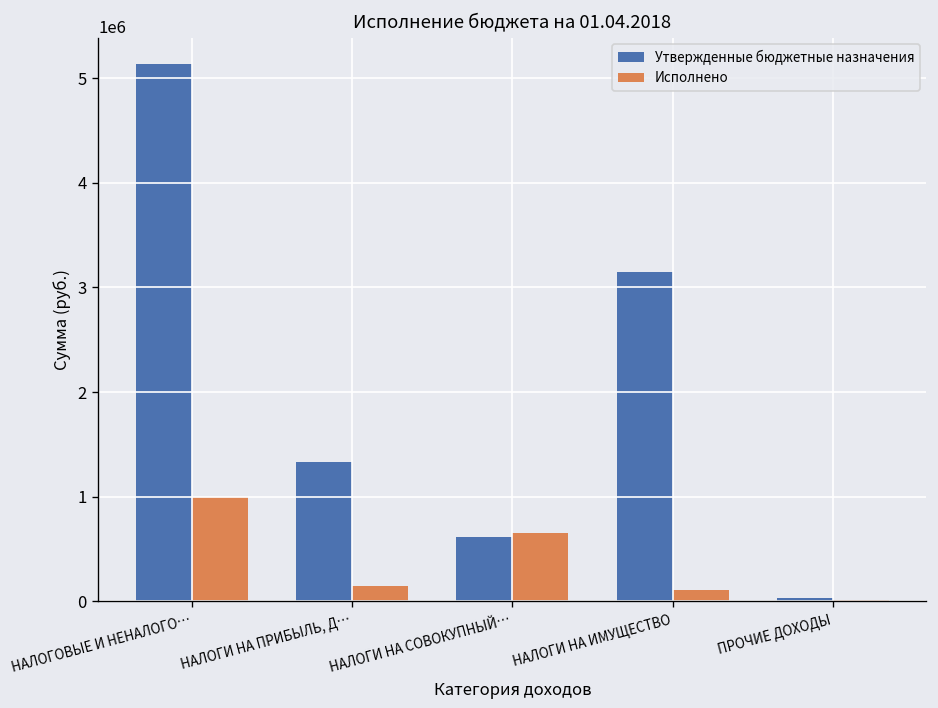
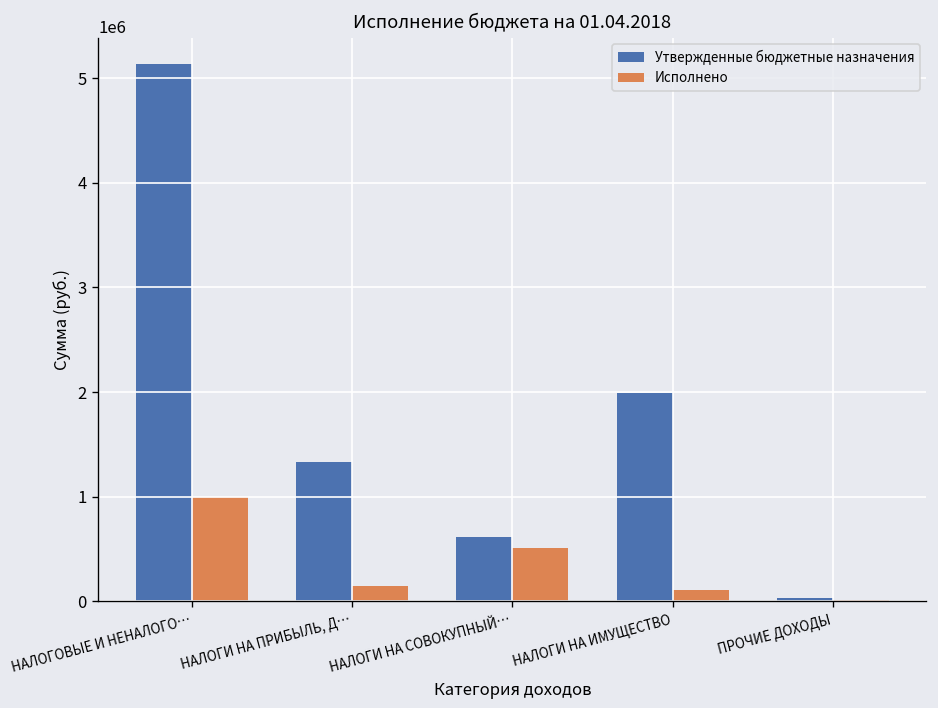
Исполнено, НАЛОГИ НА СОВОКУПНЫЙ…: 700000 -> 500000
Утвержденные бюджетные назначения, НАЛОГИ НА ИМУЩЕСТВО: 3100000 -> 2000000
